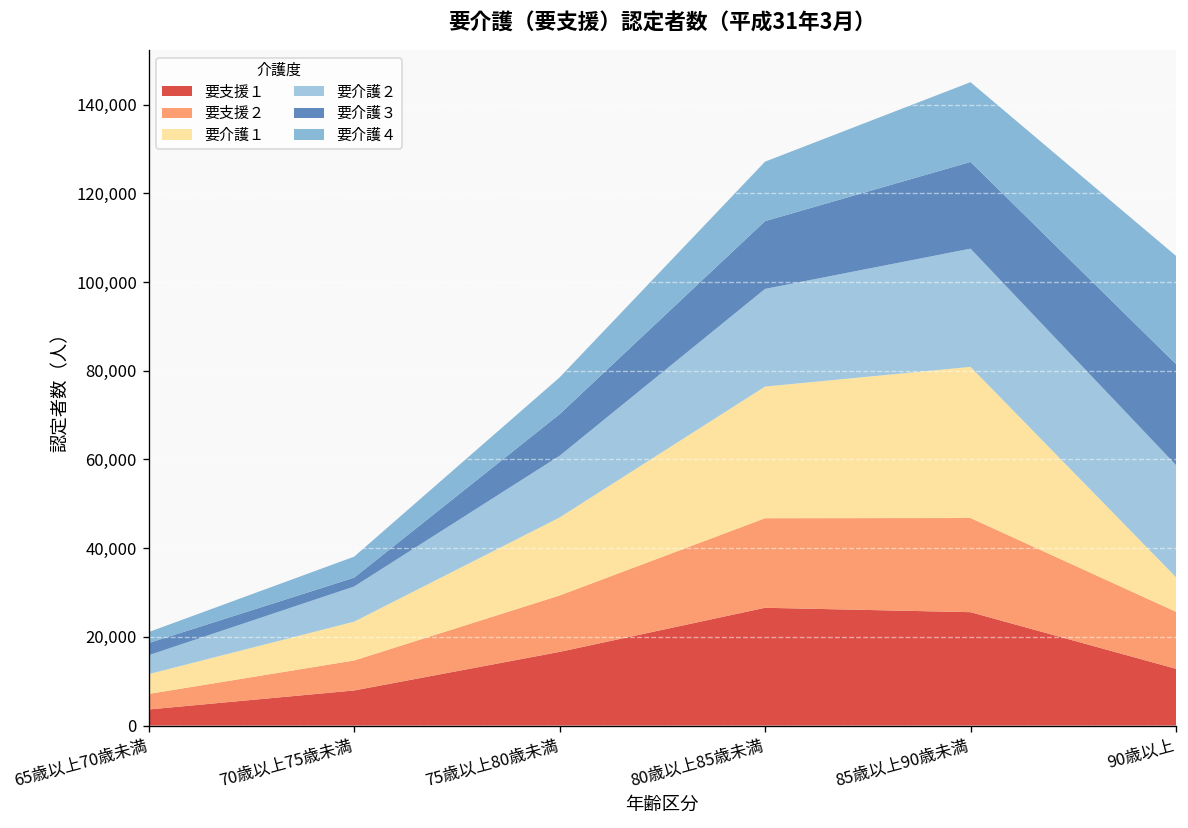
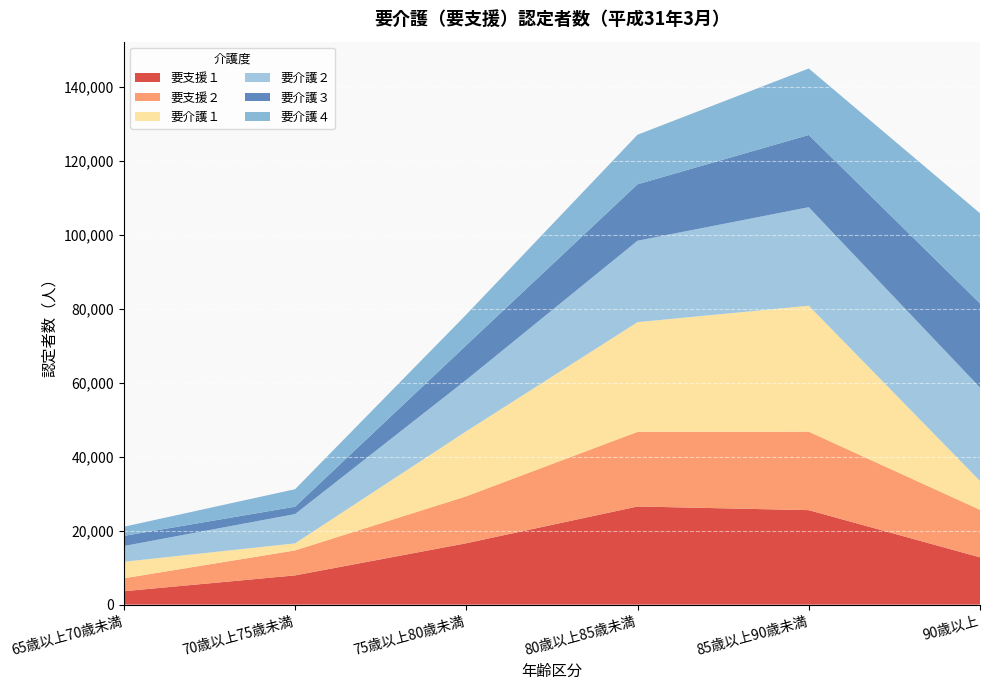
要介護１, 70歳以上75歳未満: 9,000 -> 2,000
